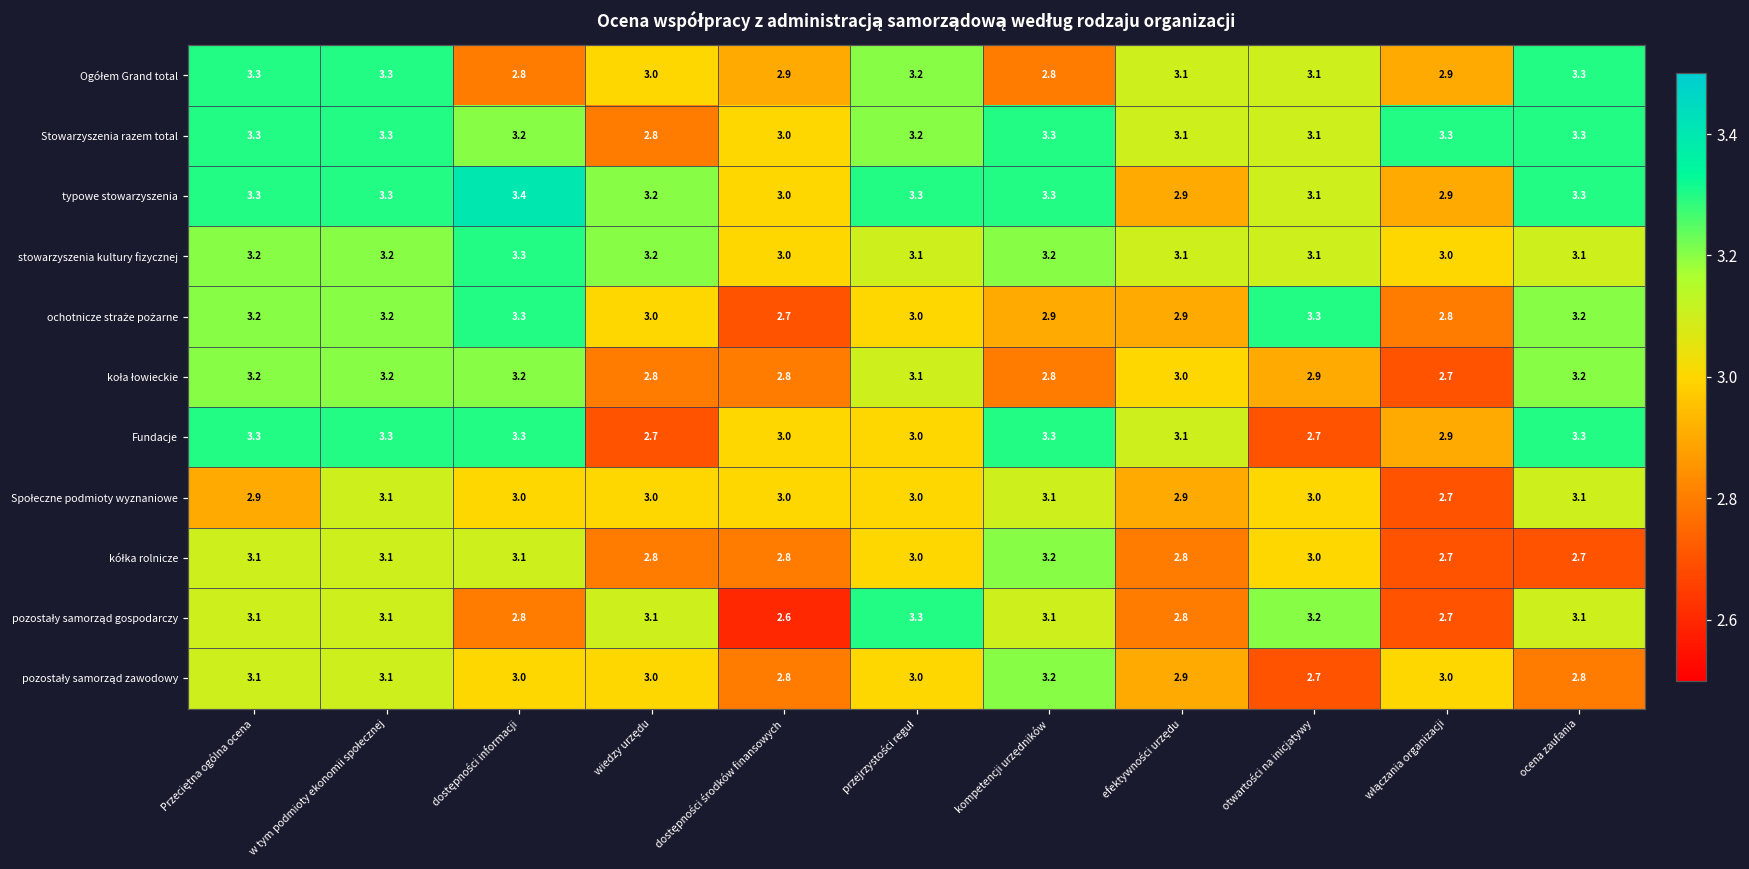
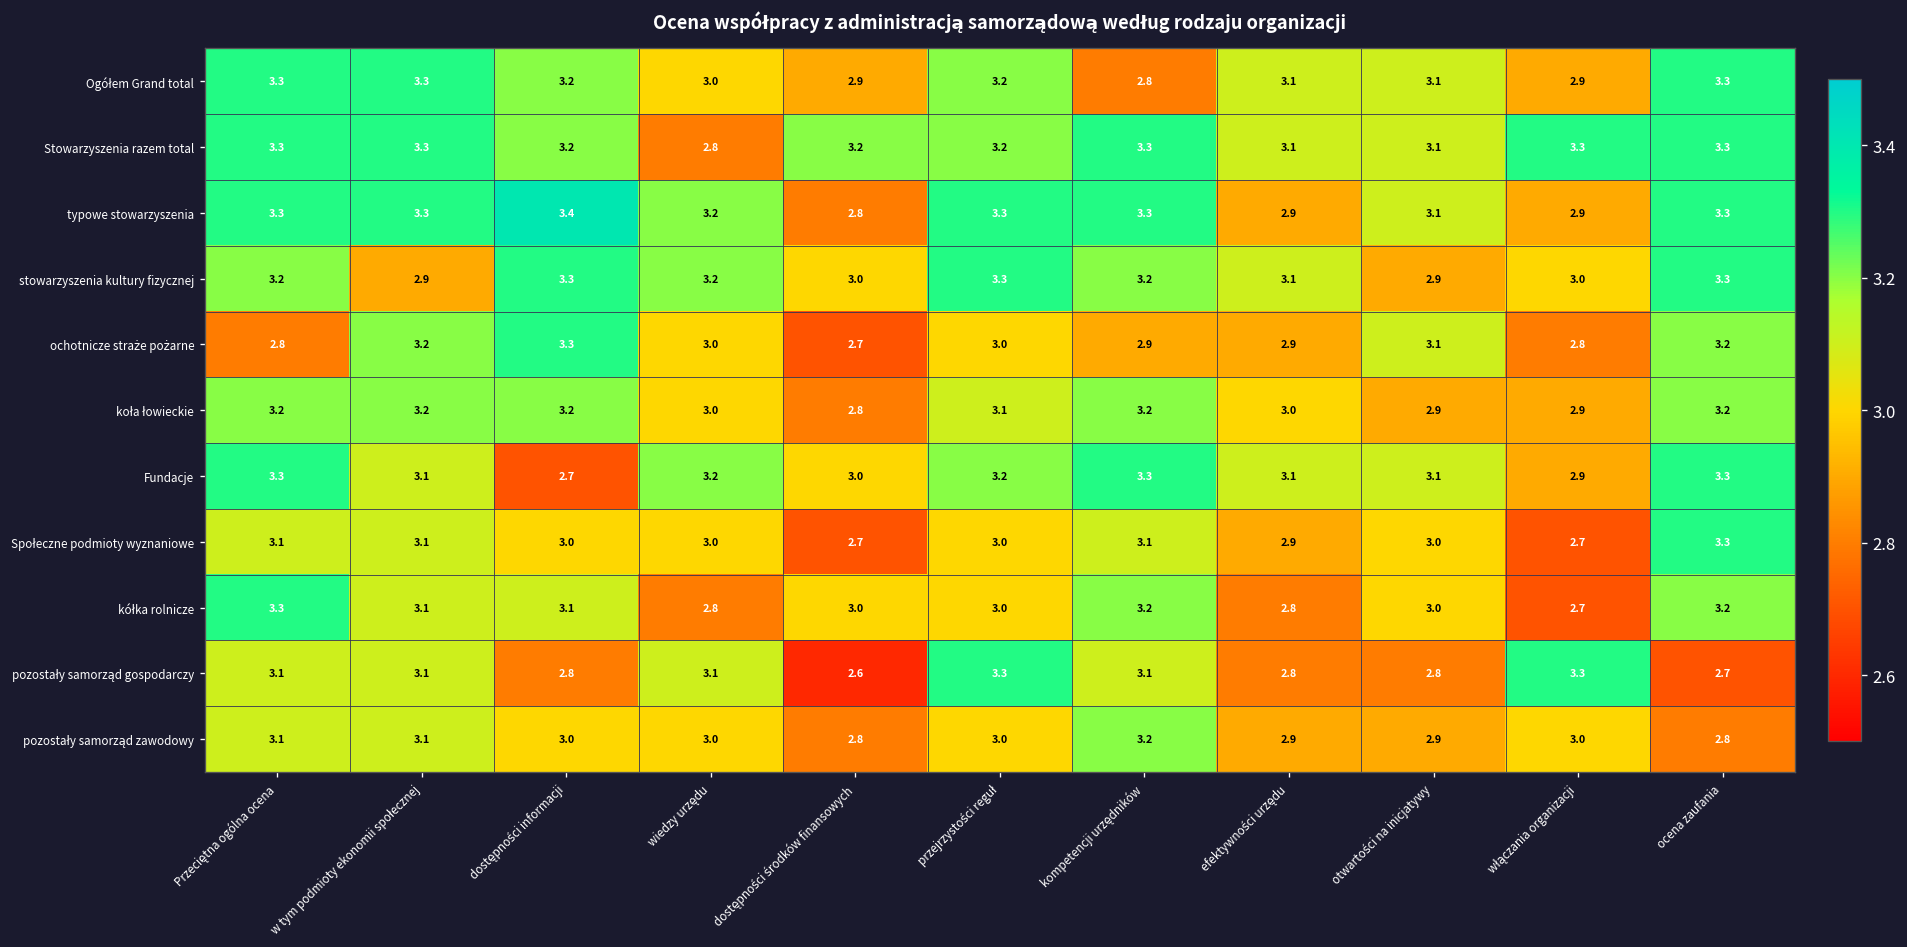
Ogółem Grand total, dostępności informacji: 2.8 -> 3.2
Stowarzyszenia razem total, dostępności środków finansowych: 3.0 -> 3.2
typowe stowarzyszenia, dostępności środków finansowych: 3.0 -> 2.8
stowarzyszenia kultury fizycznej, w tym podmioty ekonomii społecznej: 3.2 -> 2.9
stowarzyszenia kultury fizycznej, przejrzystości reguł: 3.1 -> 3.3
stowarzyszenia kultury fizycznej, otwartości na inicjatywy: 3.1 -> 2.9
stowarzyszenia kultury fizycznej, ocena zaufania: 3.1 -> 3.3
ochotnicze straże pożarne, Przeciętna ogólna ocena: 3.2 -> 2.8
ochotnicze straże pożarne, otwartości na inicjatywy: 3.3 -> 3.1
koła łowieckie, wiedzy urzędu: 2.8 -> 3.0
koła łowieckie, kompetencji urzędników: 2.8 -> 3.2
koła łowieckie, włączania organizacji: 2.7 -> 2.9
Fundacje, w tym podmioty ekonomii społecznej: 3.3 -> 3.1
Fundacje, dostępności informacji: 3.3 -> 2.7
Fundacje, wiedzy urzędu: 2.7 -> 3.2
Fundacje, przejrzystości reguł: 3.0 -> 3.2
Fundacje, otwartości na inicjatywy: 2.7 -> 3.1
Społeczne podmioty wyznaniowe, Przeciętna ogólna ocena: 2.9 -> 3.1
Społeczne podmioty wyznaniowe, dostępności środków finansowych: 3.0 -> 2.7
Społeczne podmioty wyznaniowe, ocena zaufania: 3.1 -> 3.3
kółka rolnicze, Przeciętna ogólna ocena: 3.1 -> 3.3
kółka rolnicze, dostępności środków finansowych: 2.8 -> 3.0
kółka rolnicze, ocena zaufania: 2.7 -> 3.2
pozostały samorząd gospodarczy, otwartości na inicjatywy: 3.2 -> 2.8
pozostały samorząd gospodarczy, włączania organizacji: 2.7 -> 3.3
pozostały samorząd gospodarczy, ocena zaufania: 3.1 -> 2.7
pozostały samorząd zawodowy, otwartości na inicjatywy: 2.7 -> 2.9
